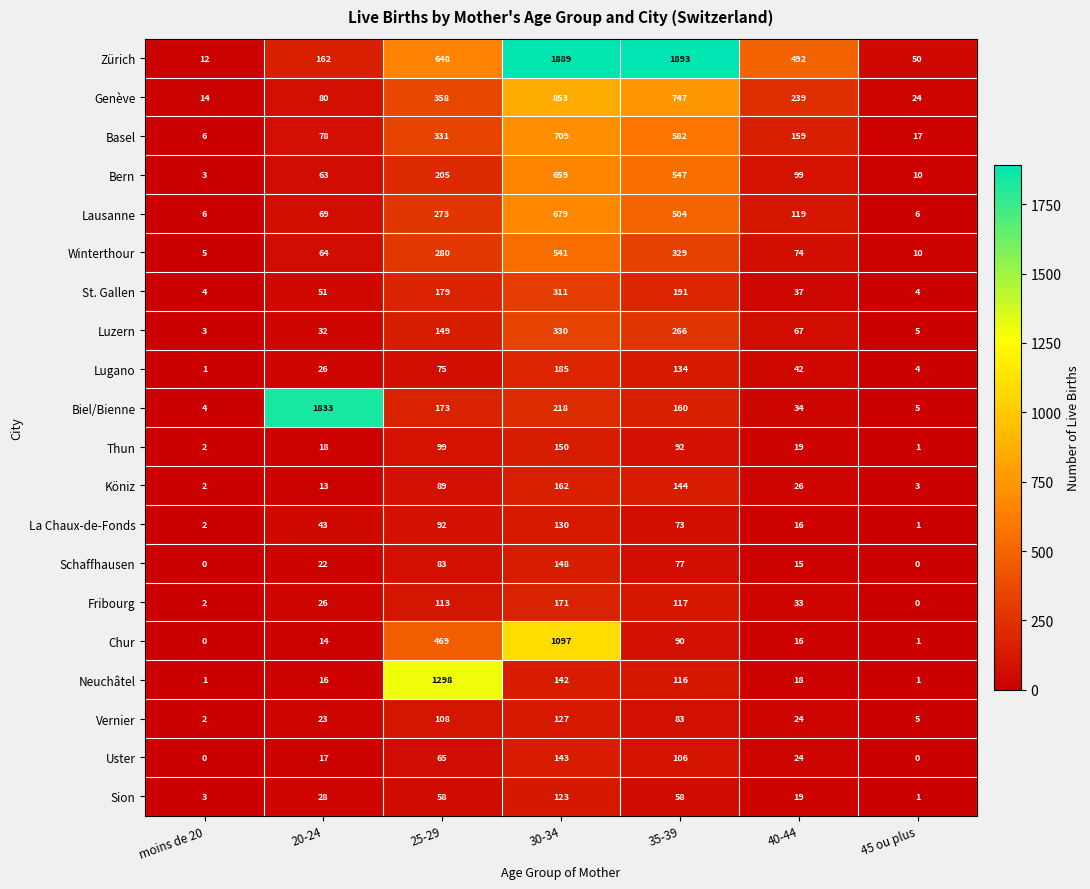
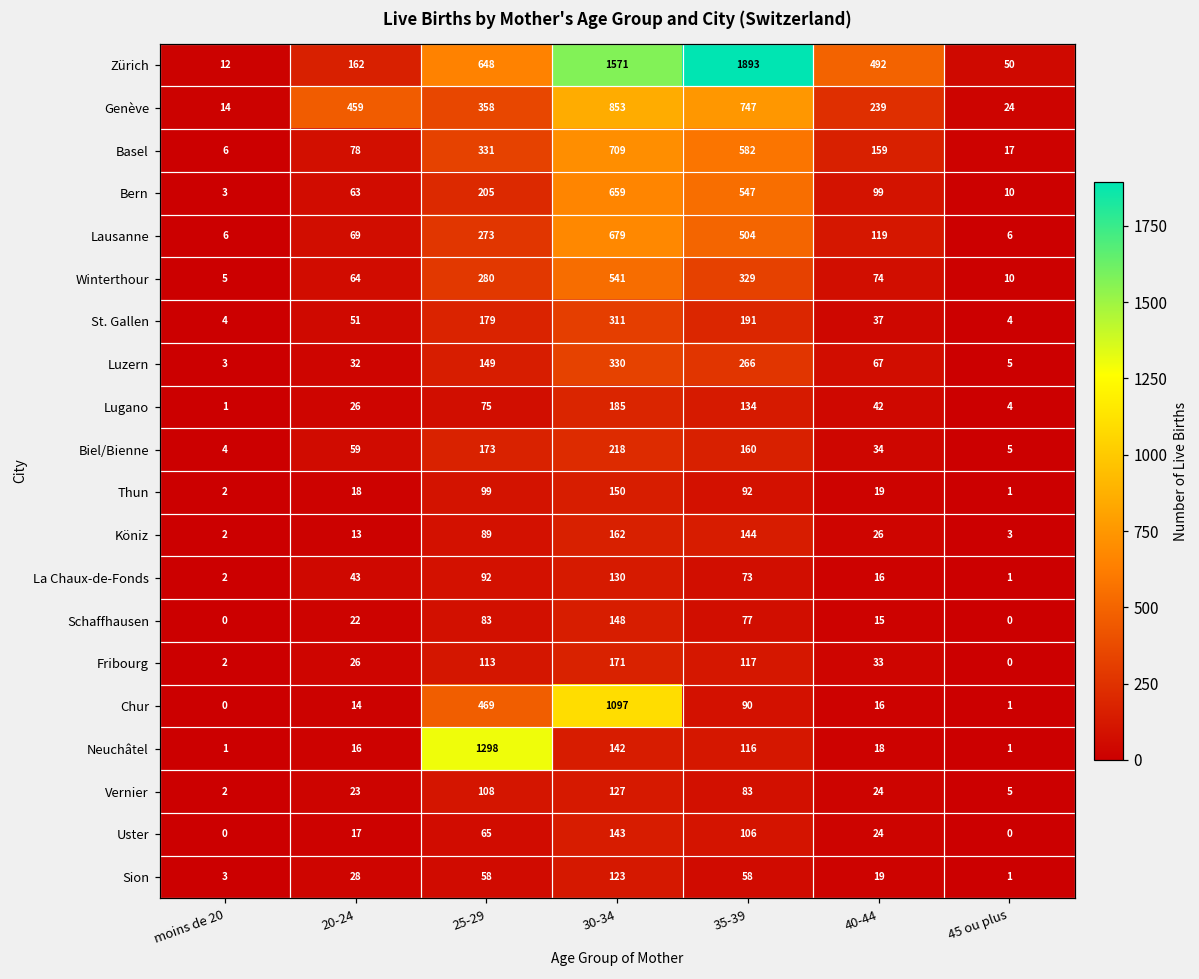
Zürich, 30-34: 1889 -> 1571
Genève, 20-24: 80 -> 459
Biel/Bienne, 20-24: 1833 -> 59
